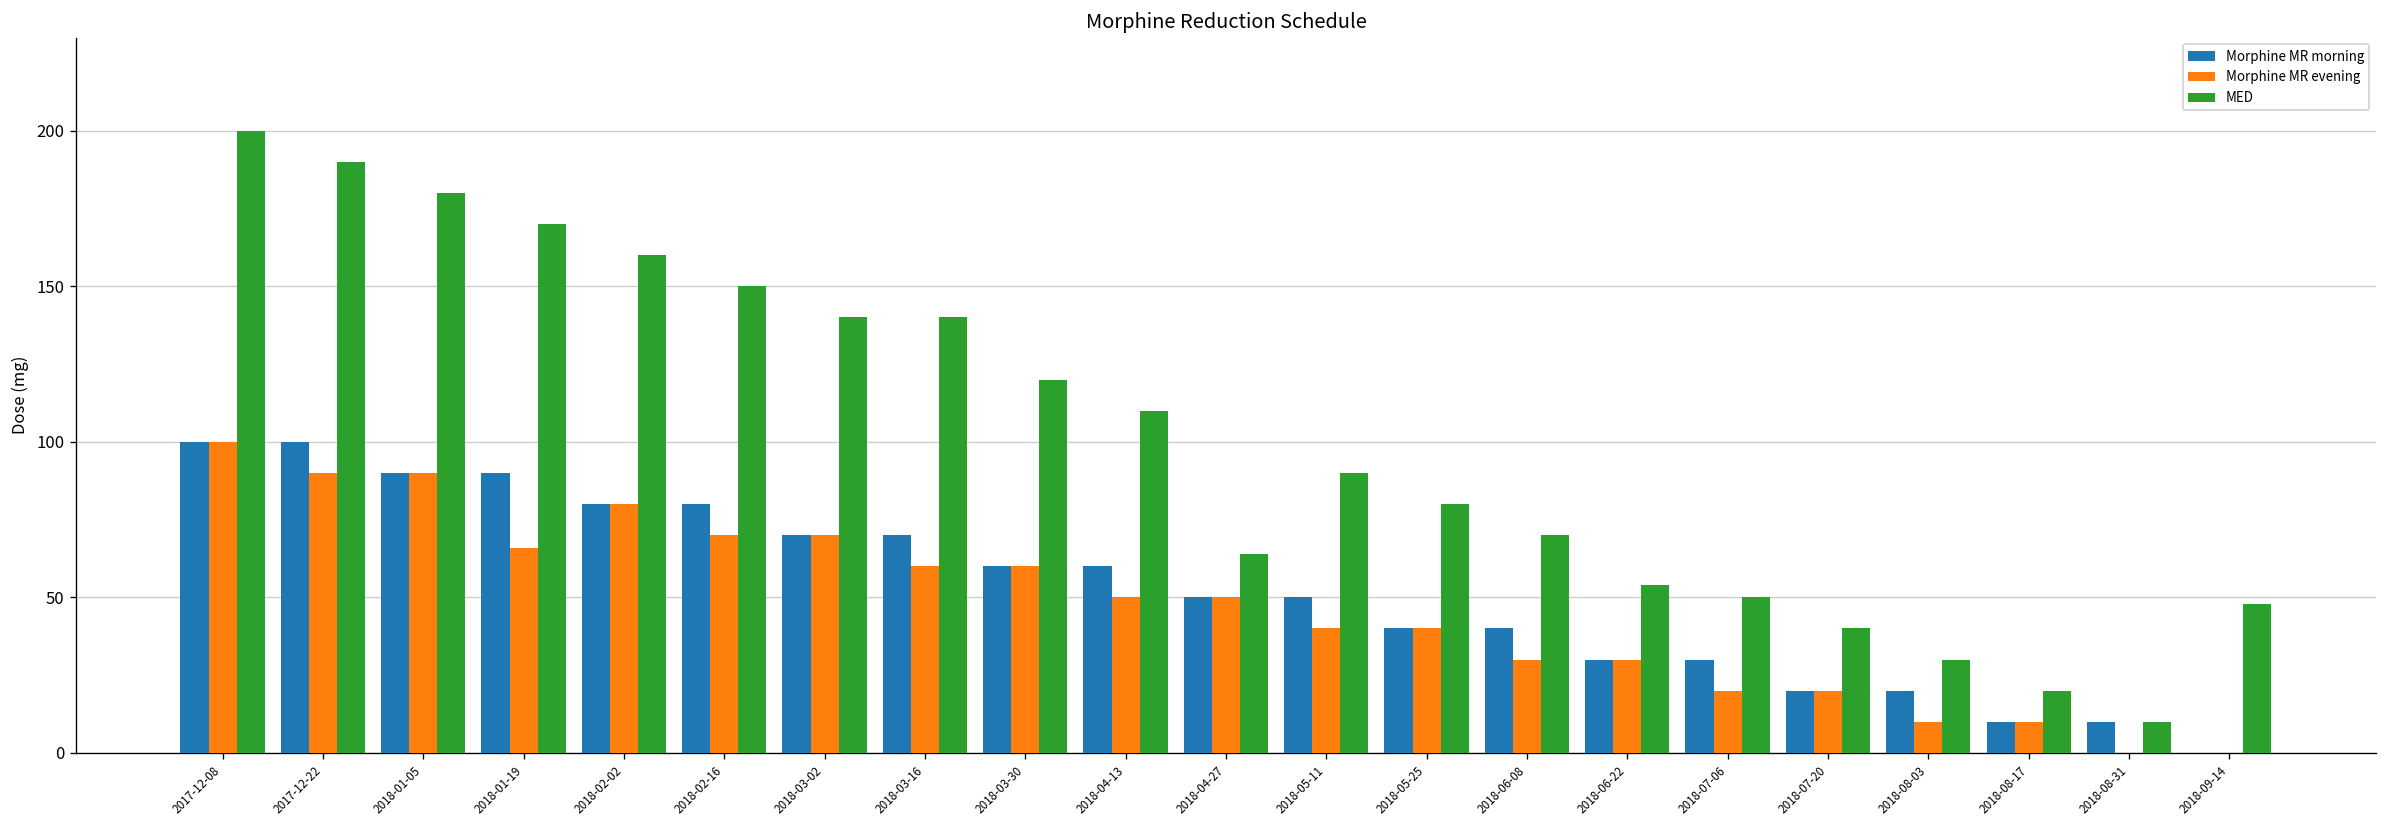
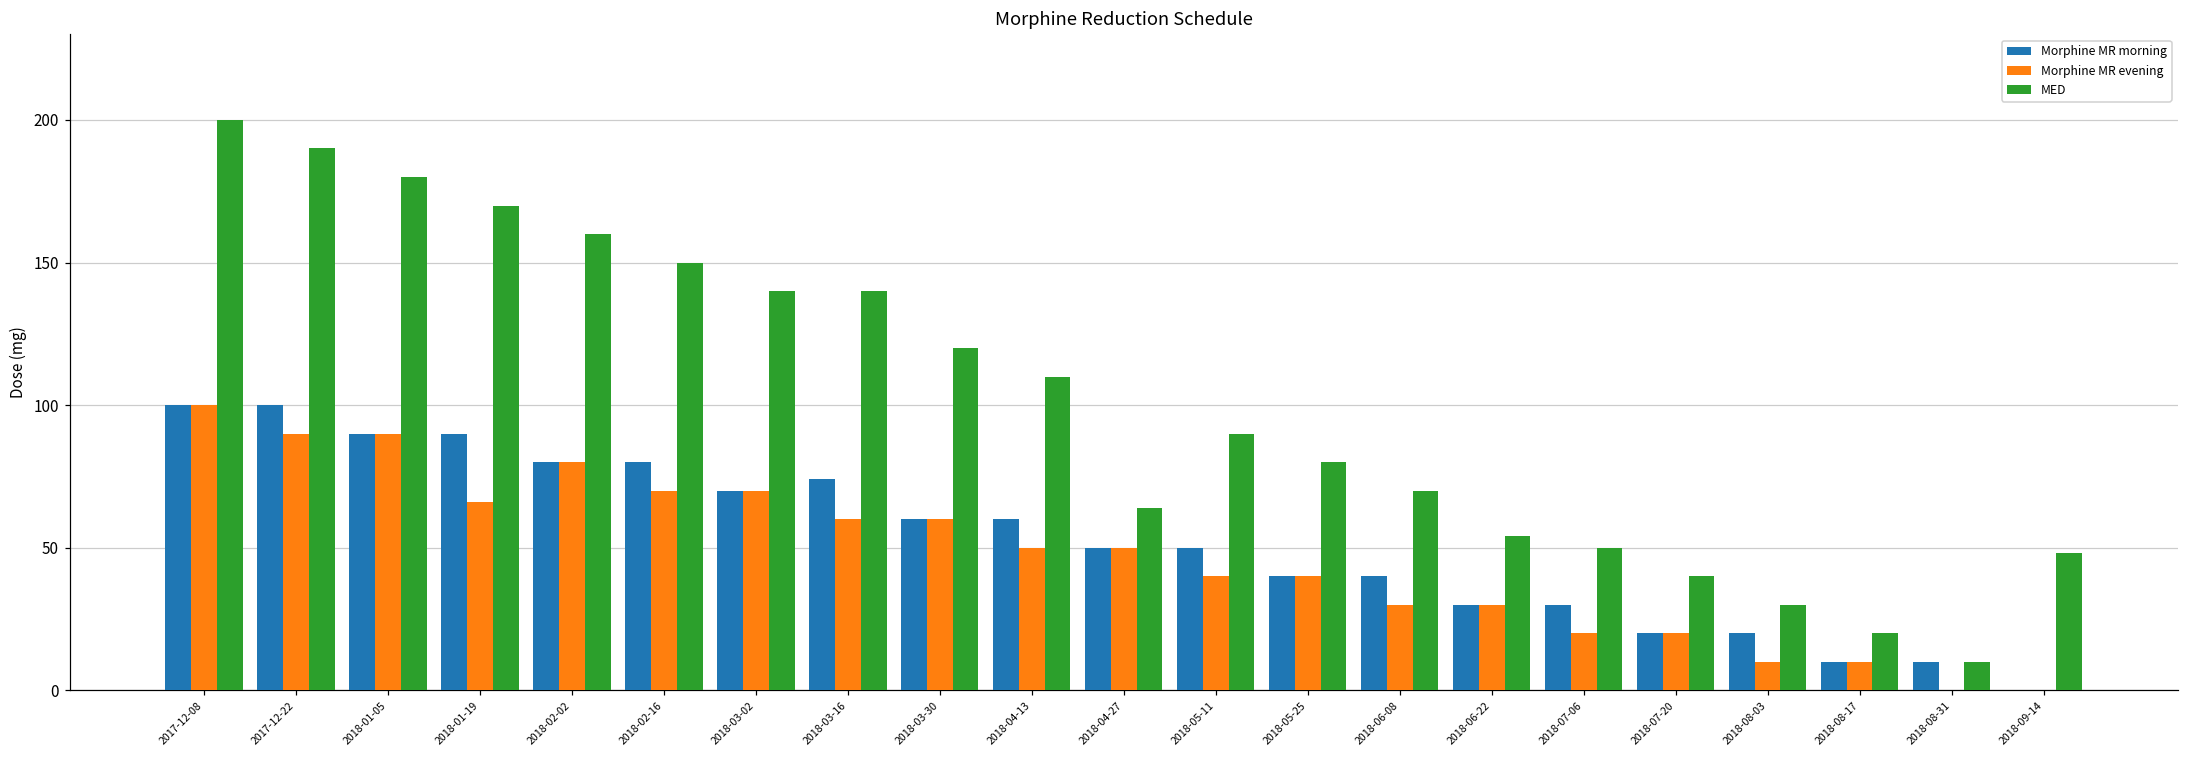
Morphine MR morning, 2018-03-16: 70 -> 74
